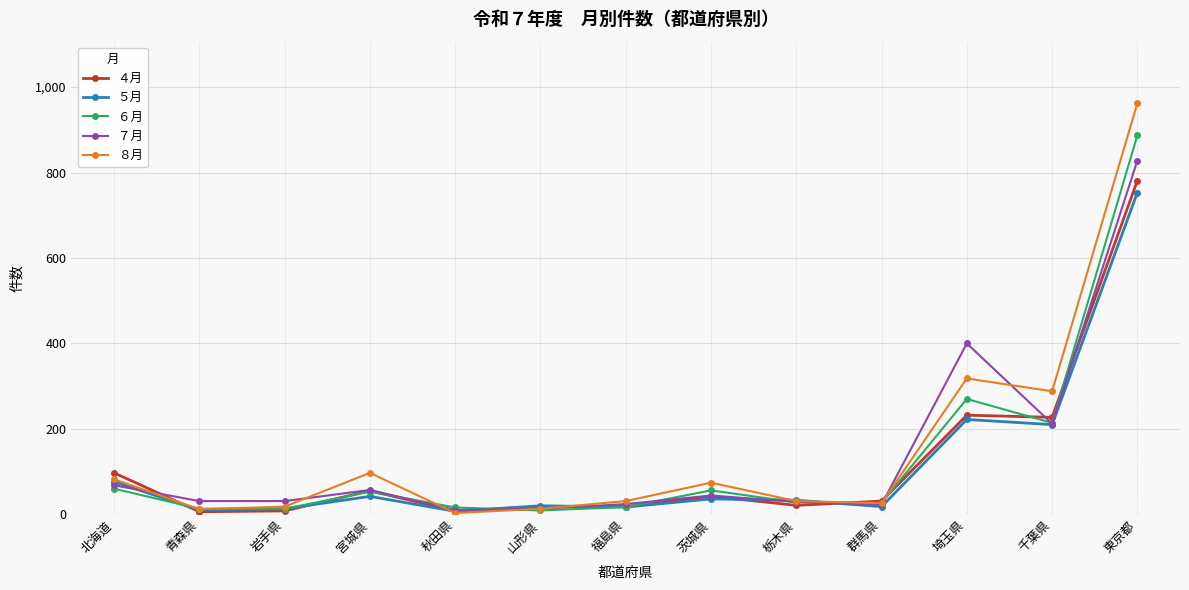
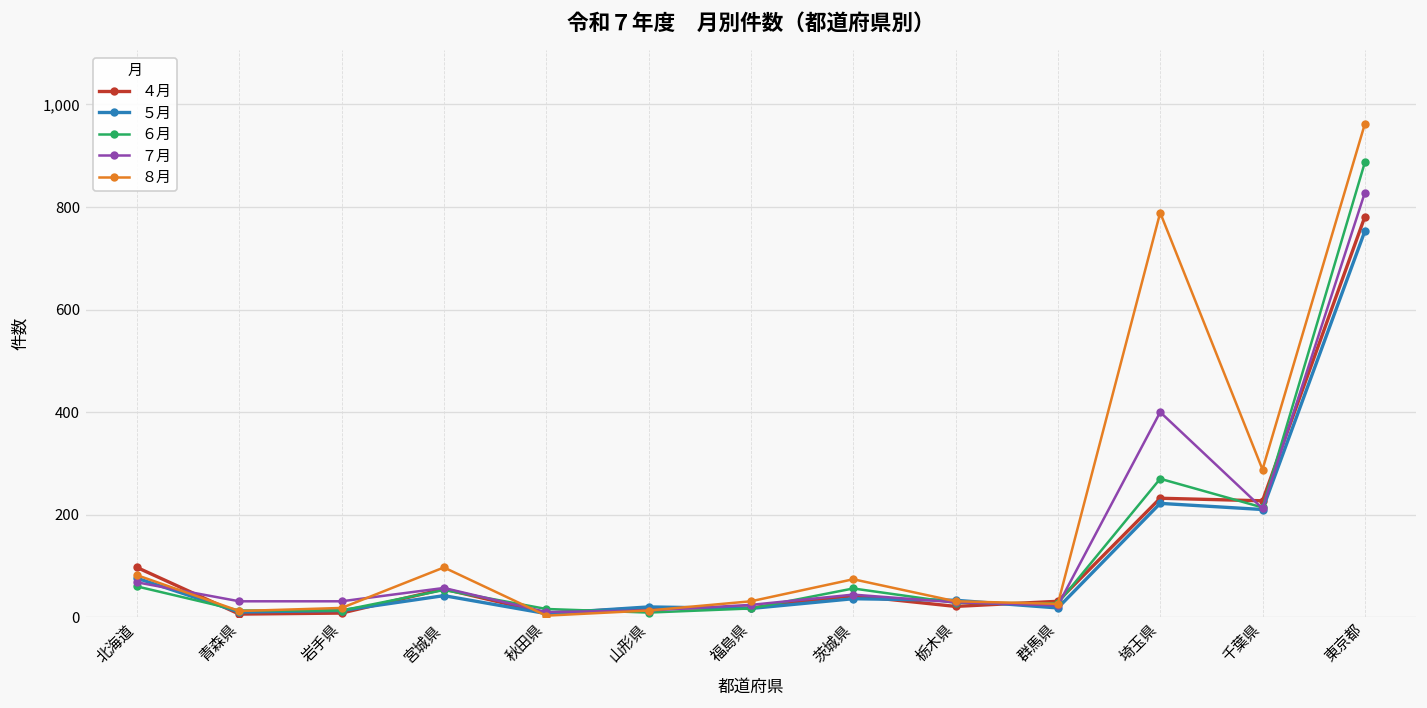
８月, 埼玉県: 320 -> 790
